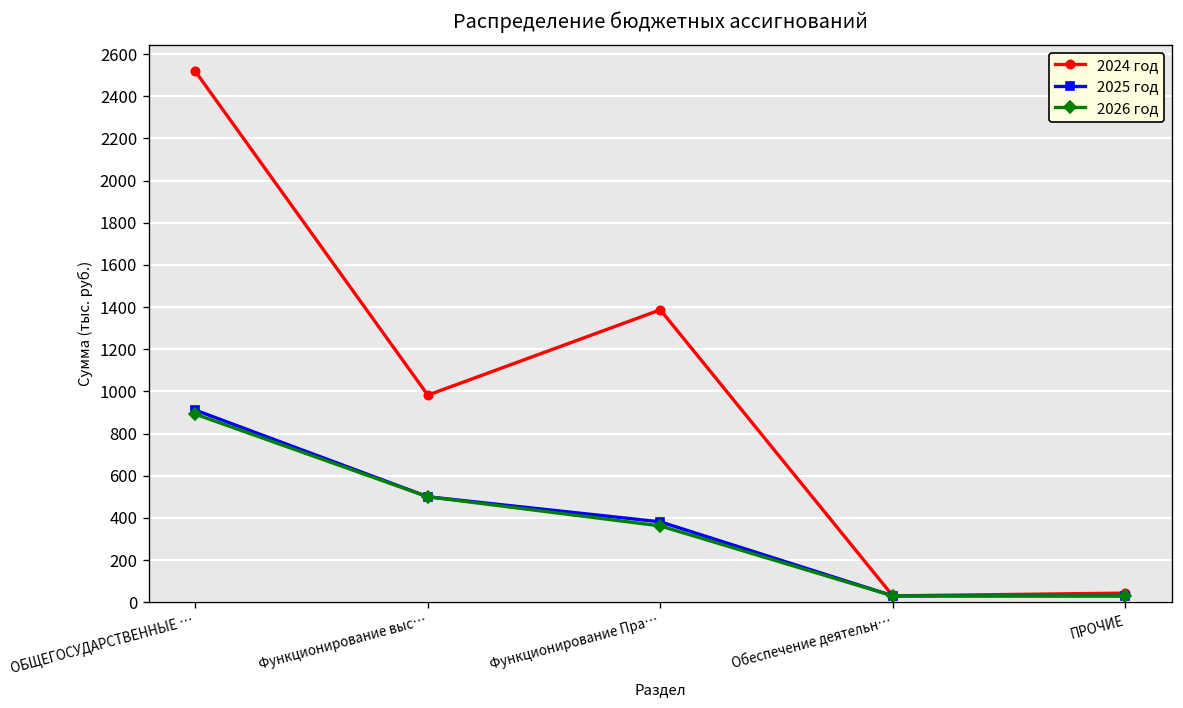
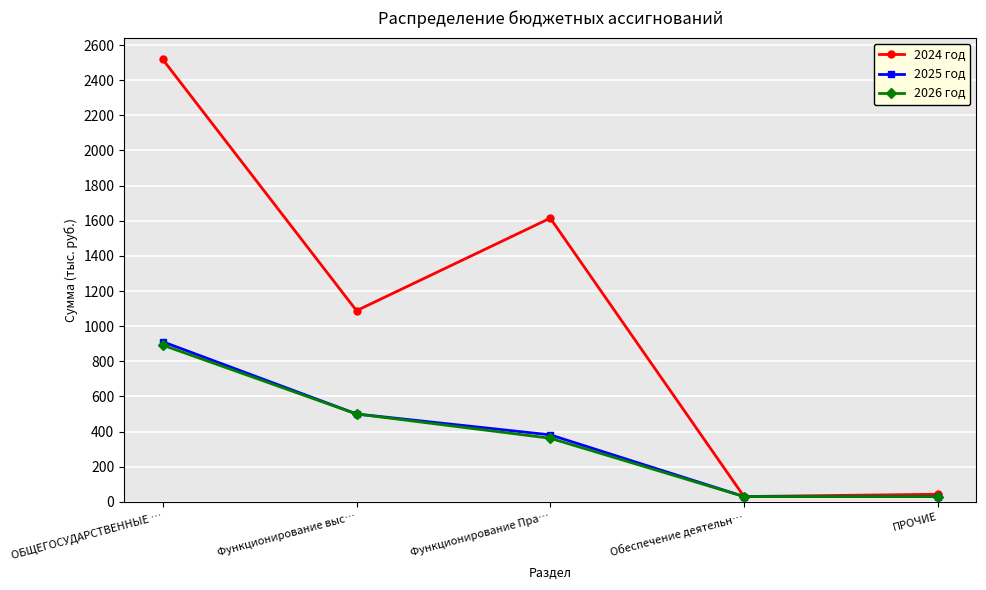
2024 год, Функционирование выс…: 980 -> 1090
2024 год, Функционирование Пра…: 1390 -> 1610
